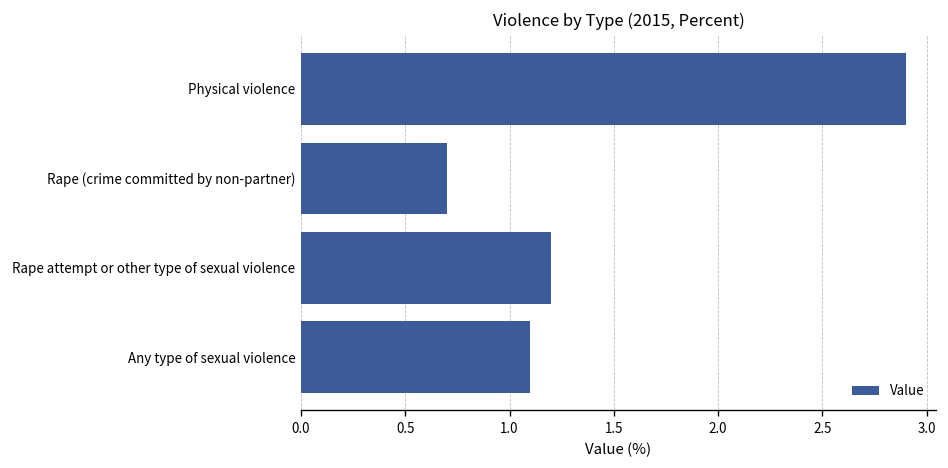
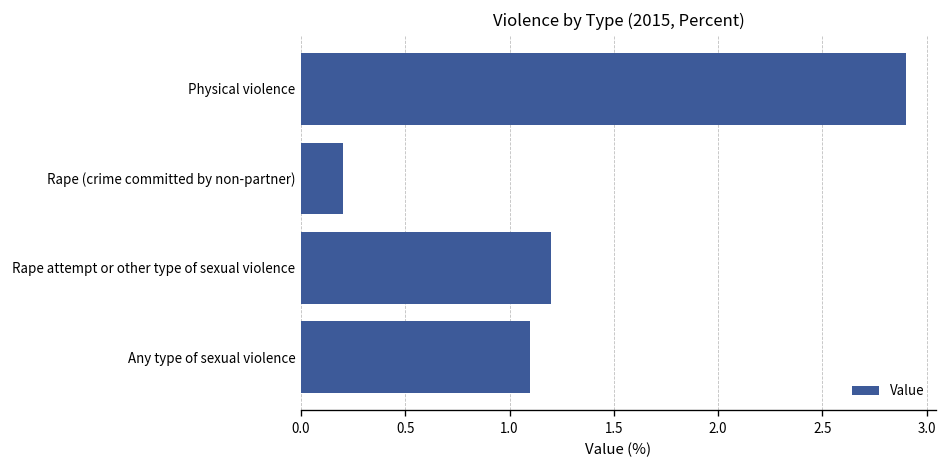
Rape (crime committed by non-partner): 0.7 -> 0.2
